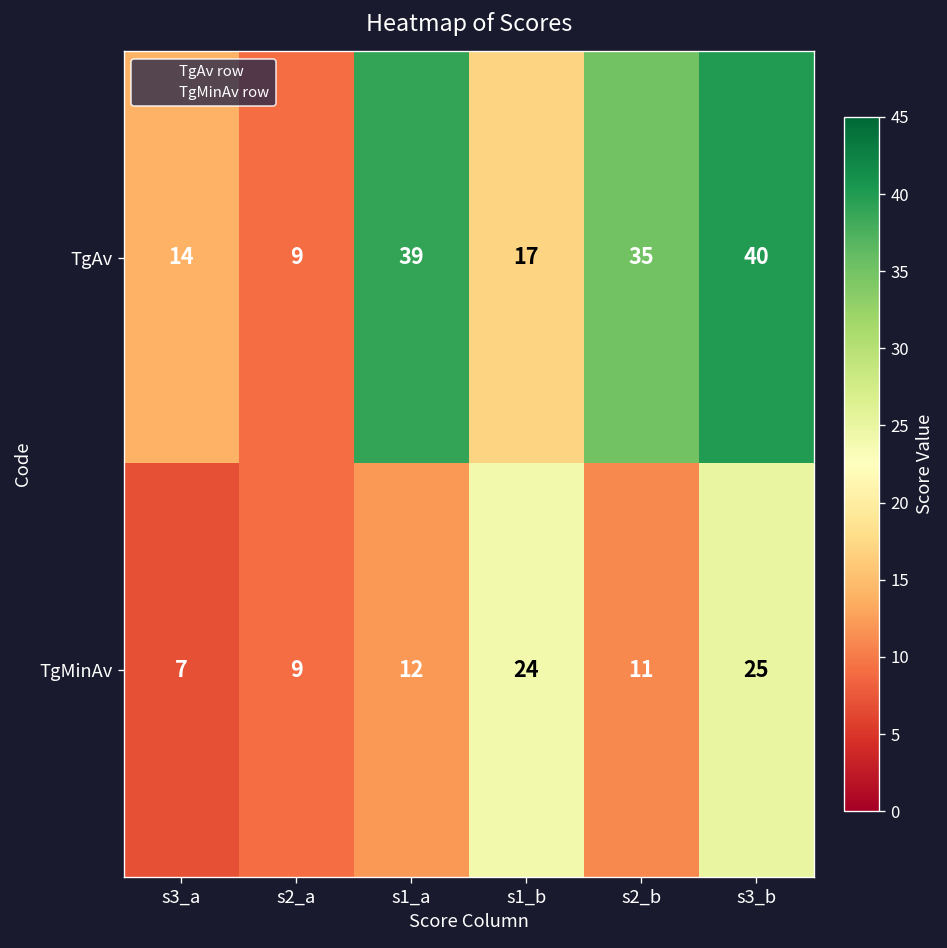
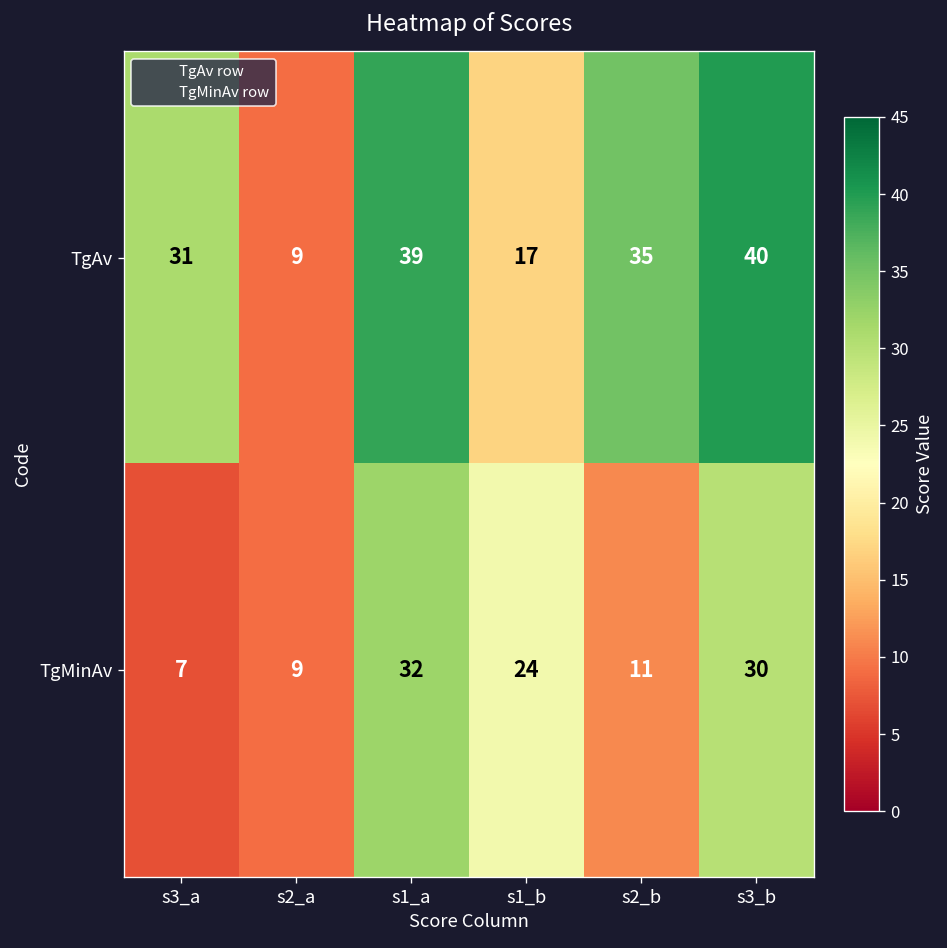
TgAv, s3_a: 14 -> 31
TgMinAv, s1_a: 12 -> 32
TgMinAv, s3_b: 25 -> 30
